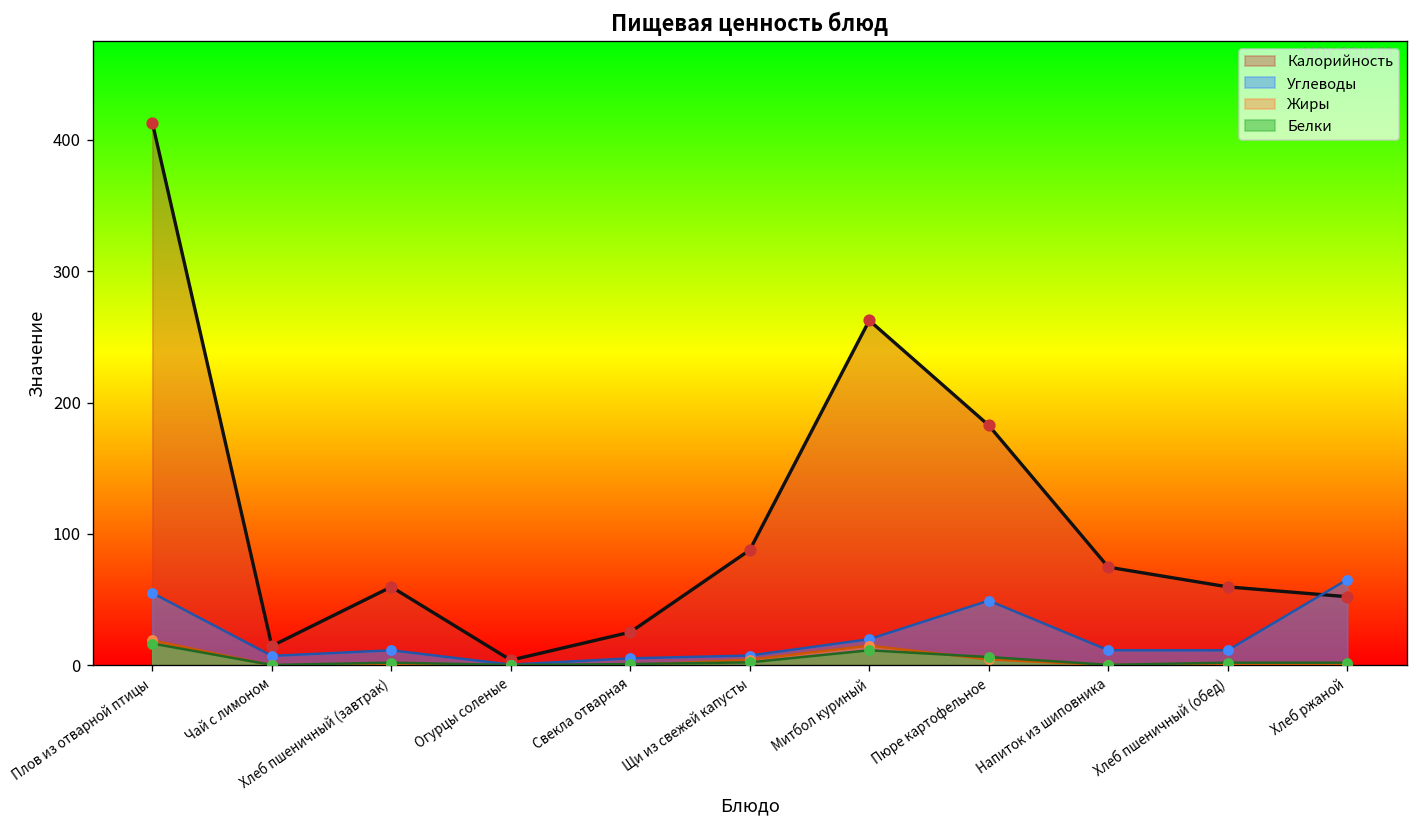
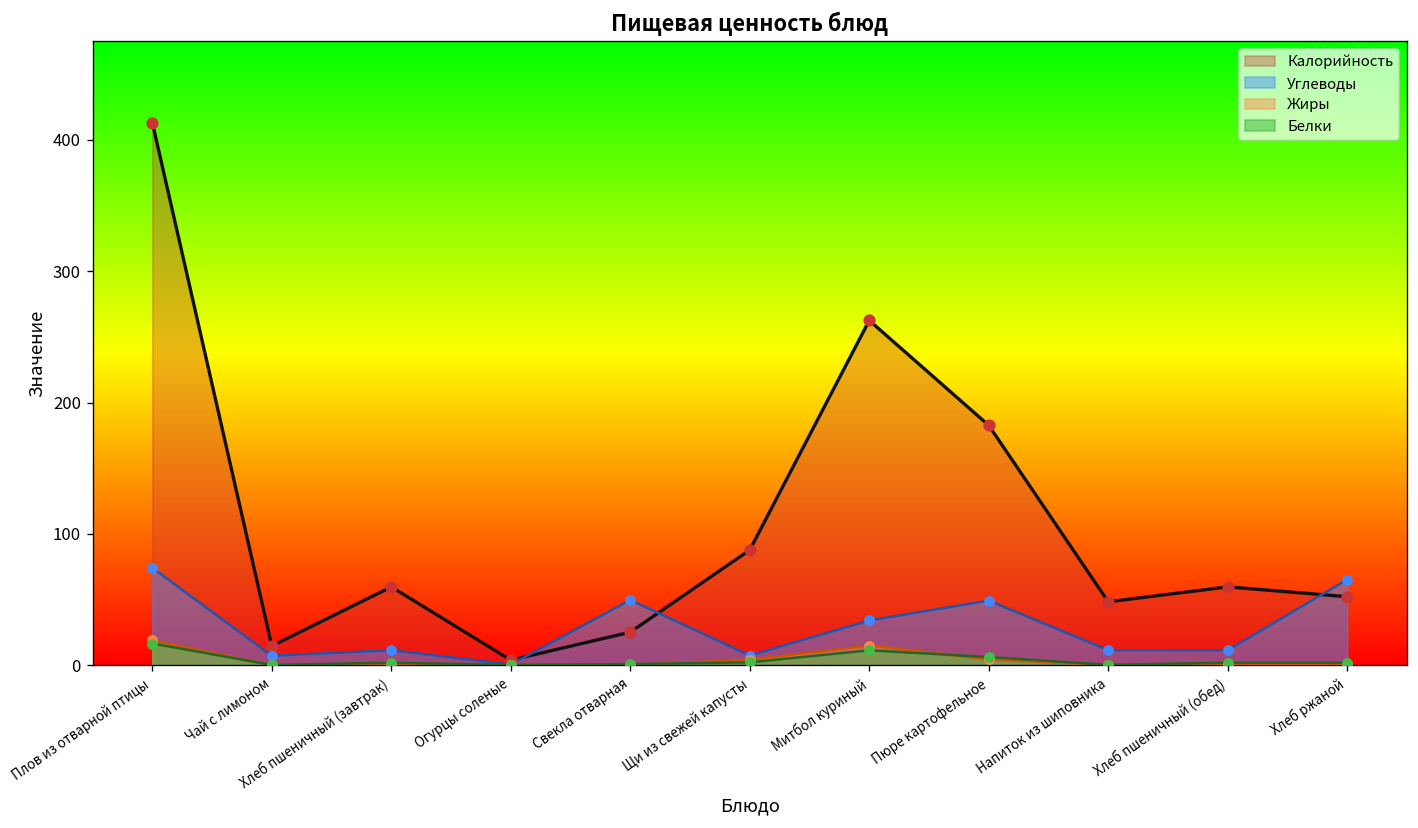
Углеводы, Плов из отварной птицы: 55 -> 74
Углеводы, Свекла отварная: 5 -> 50
Углеводы, Митбол куриный: 20 -> 34
Калорийность, Напиток из шиповника: 75 -> 48
